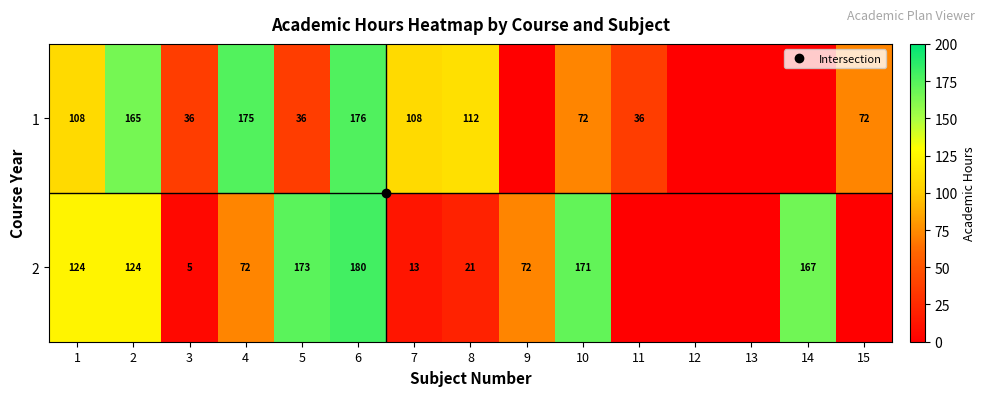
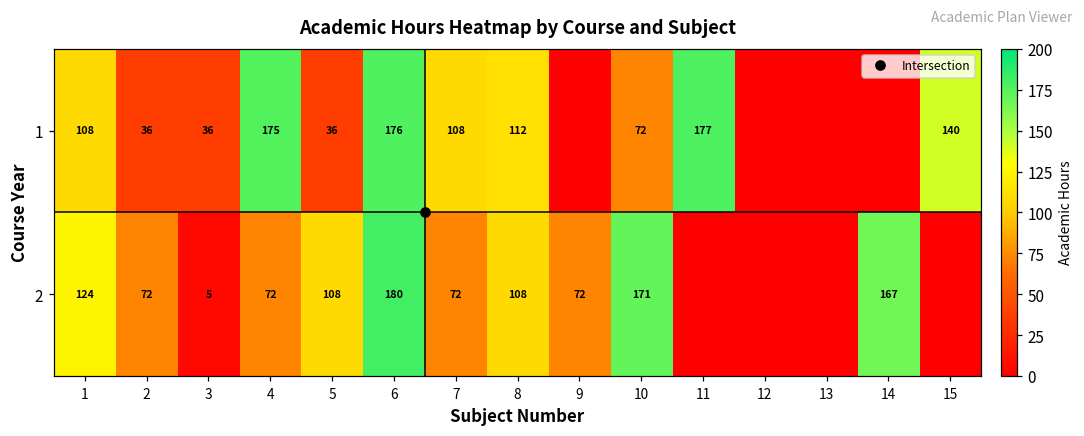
1, 2: 165 -> 36
1, 11: 36 -> 177
1, 15: 72 -> 140
2, 2: 124 -> 72
2, 5: 173 -> 108
2, 7: 13 -> 72
2, 8: 21 -> 108
